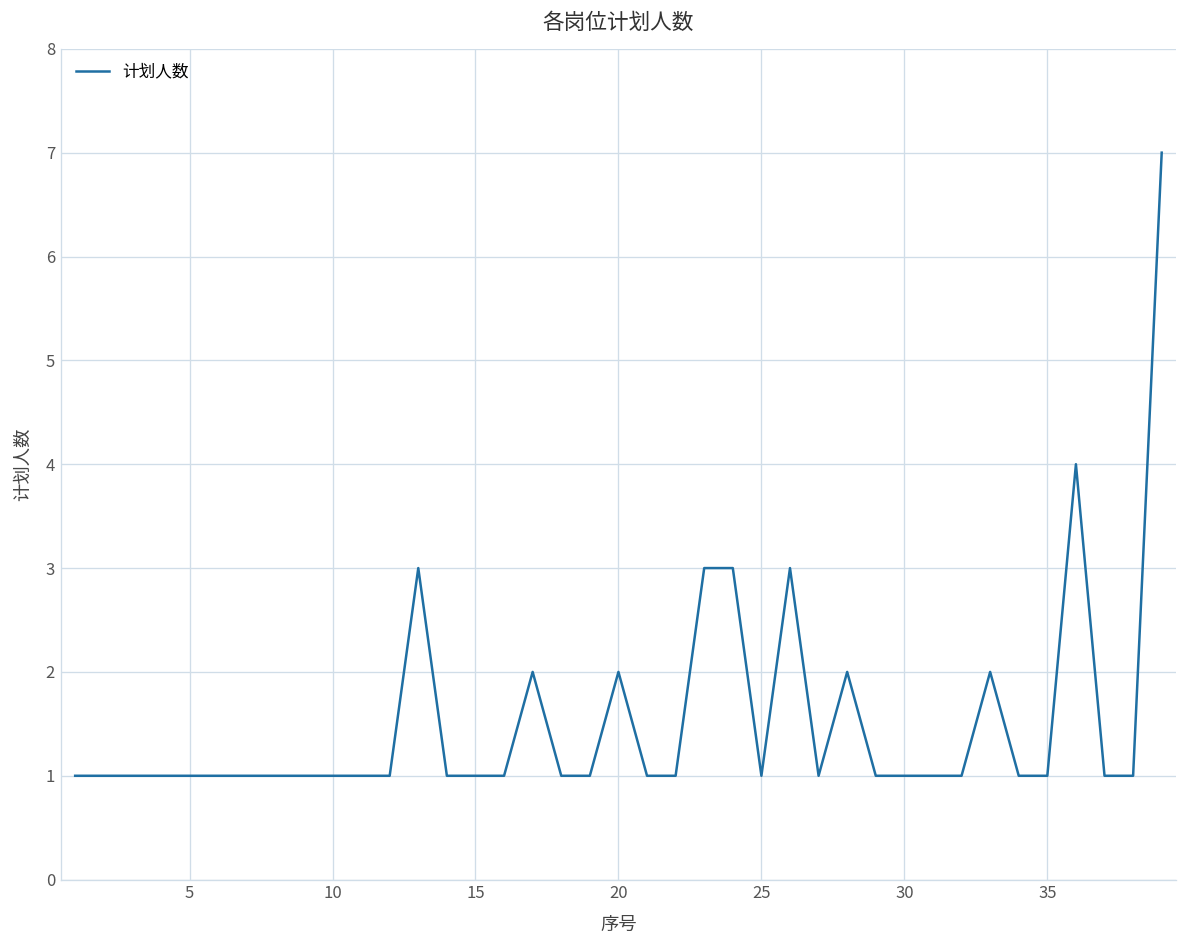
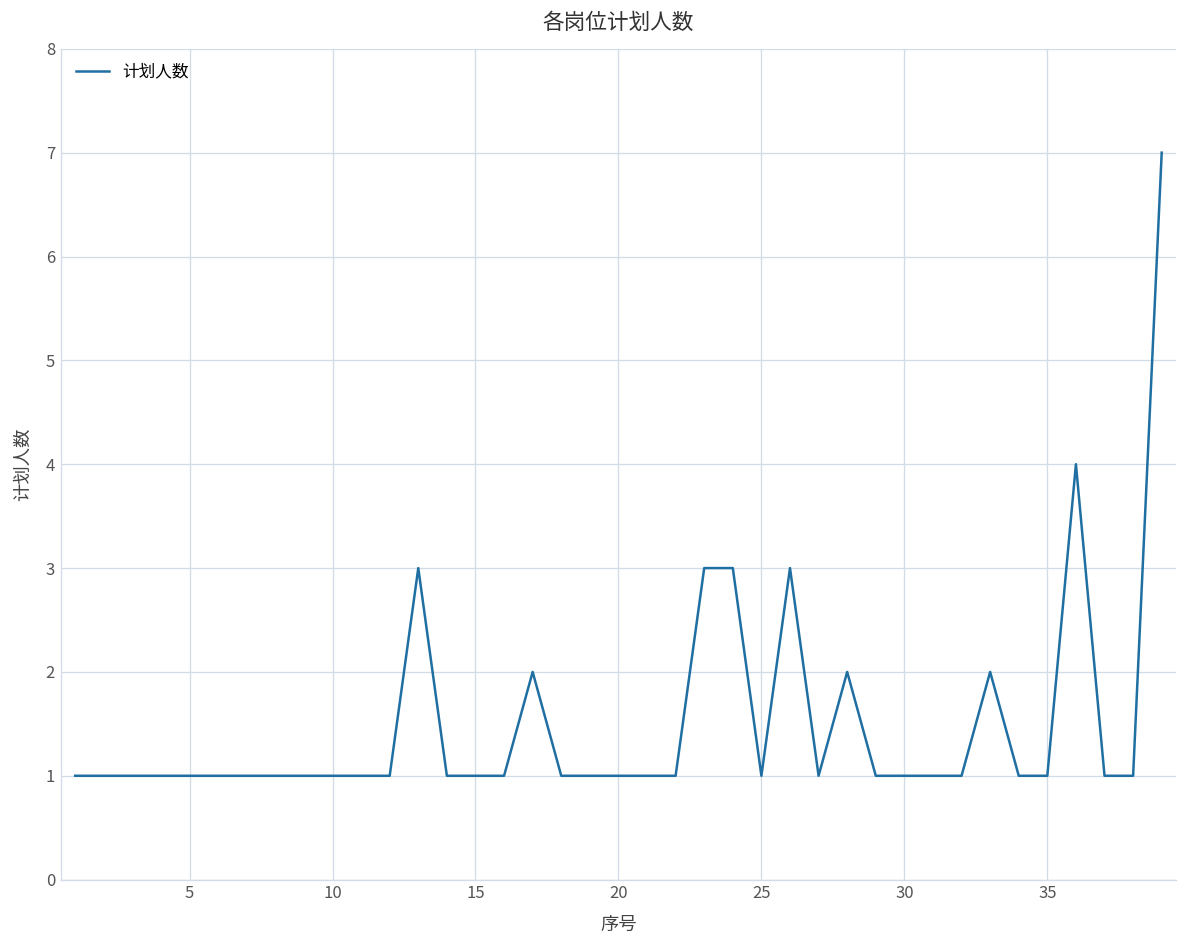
20: 2 -> 1
